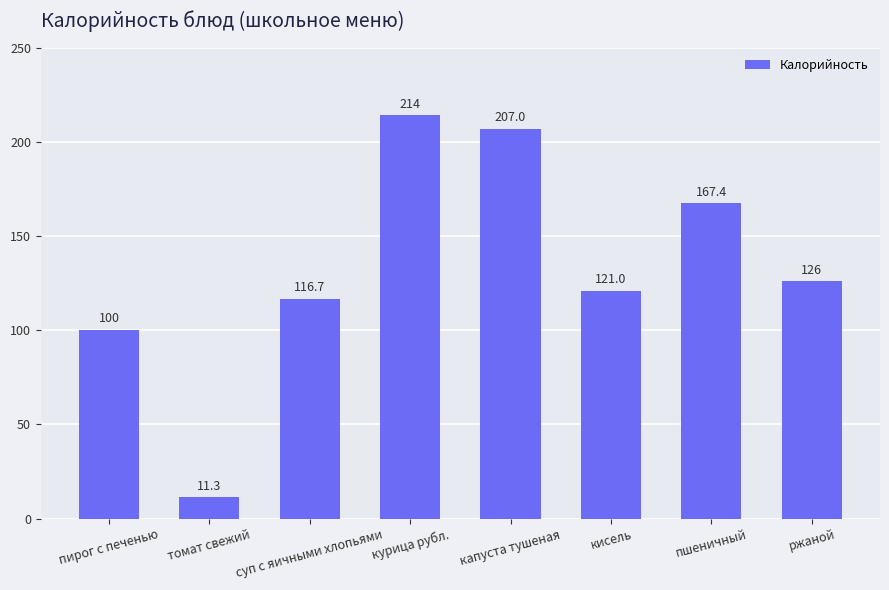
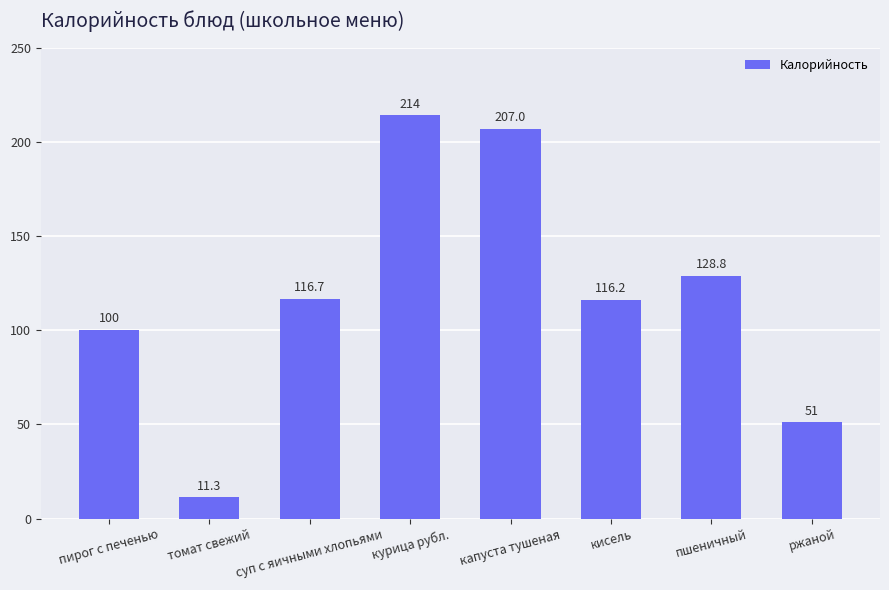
кисель: 121.0 -> 116.2
пшеничный: 167.4 -> 128.8
ржаной: 126 -> 51
